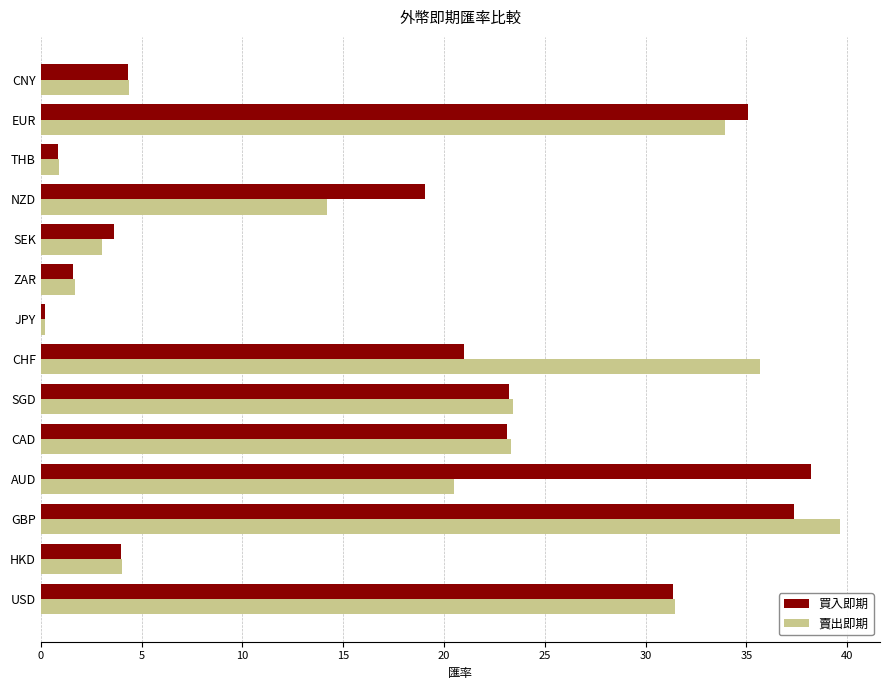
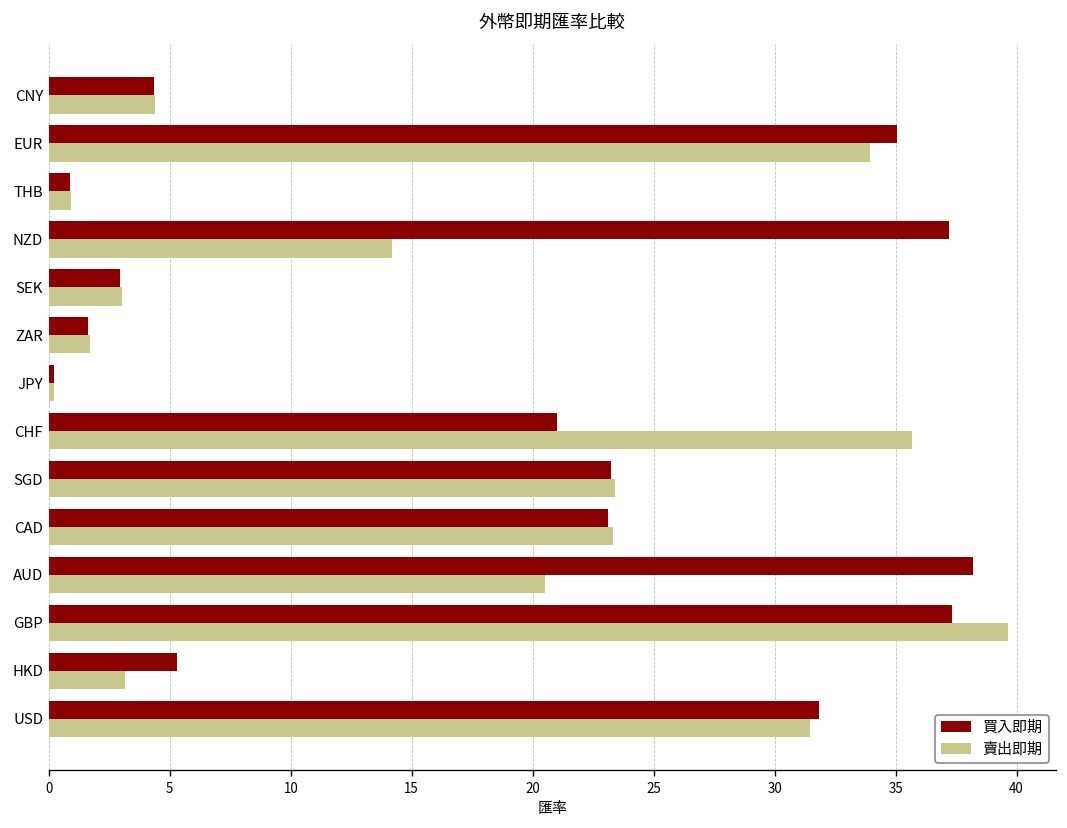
買入即期, NZD: 19.0 -> 37.2
買入即期, SEK: 3.6 -> 2.9
買入即期, HKD: 4.0 -> 5.3
賣出即期, HKD: 4.0 -> 3.2
買入即期, USD: 31.4 -> 31.8
